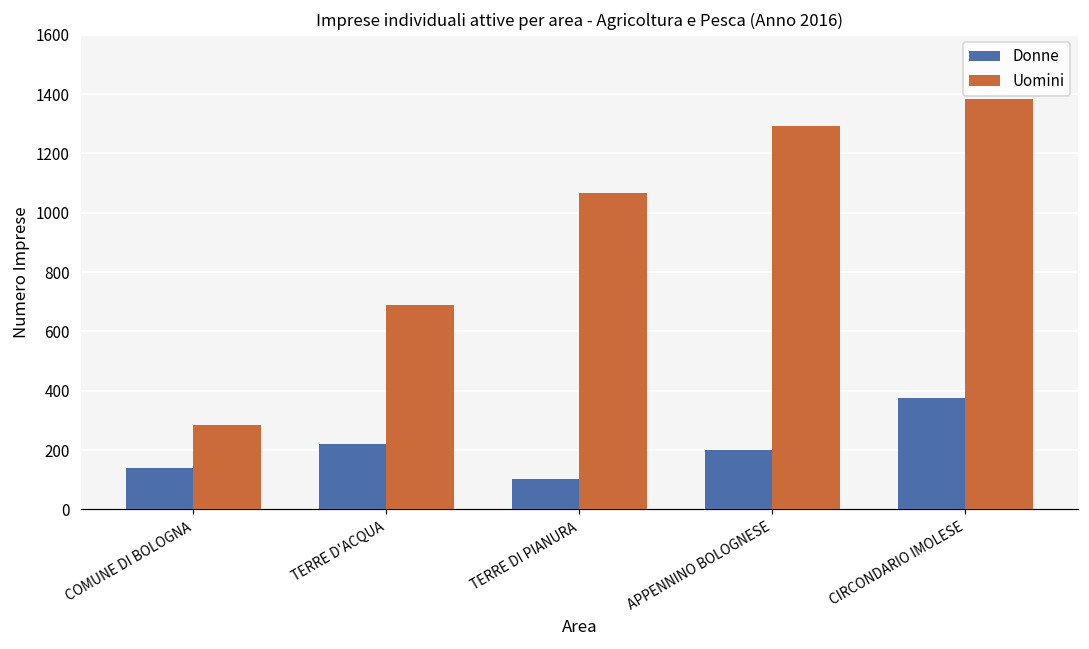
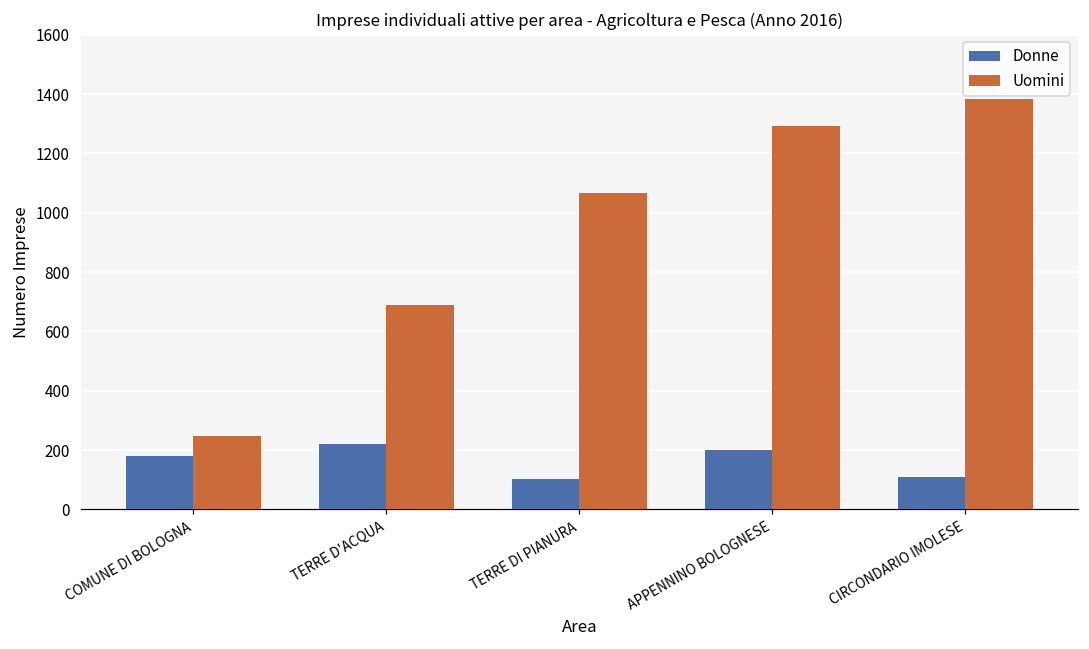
Donne, COMUNE DI BOLOGNA: 140 -> 180
Uomini, COMUNE DI BOLOGNA: 280 -> 250
Donne, CIRCONDARIO IMOLESE: 380 -> 110
